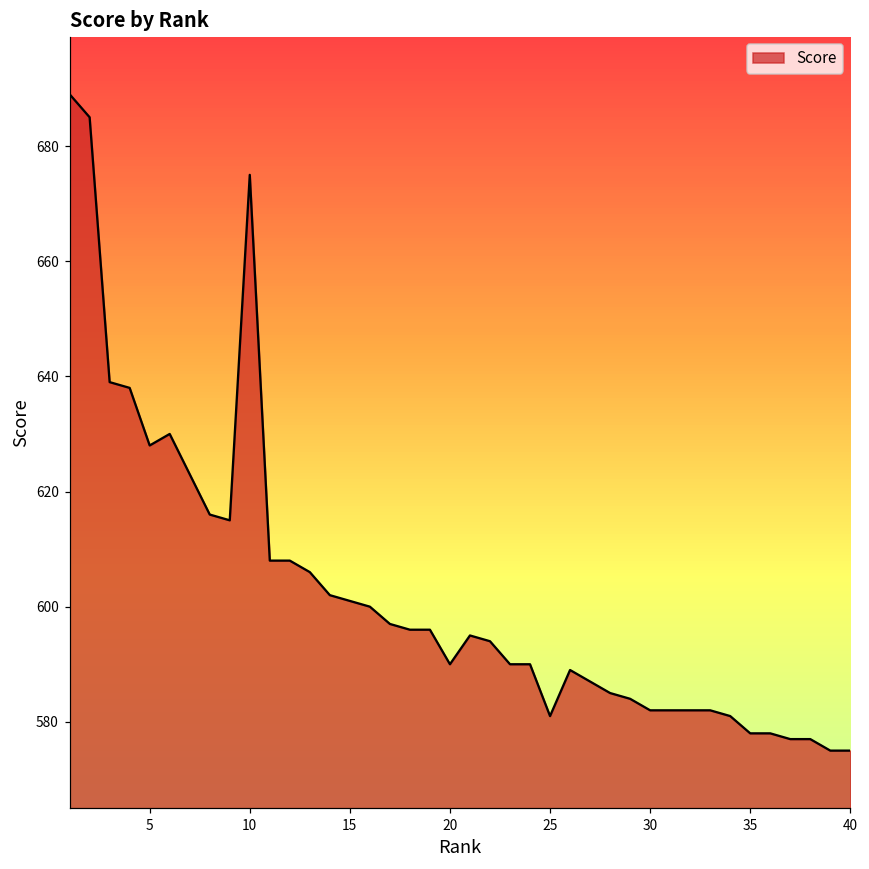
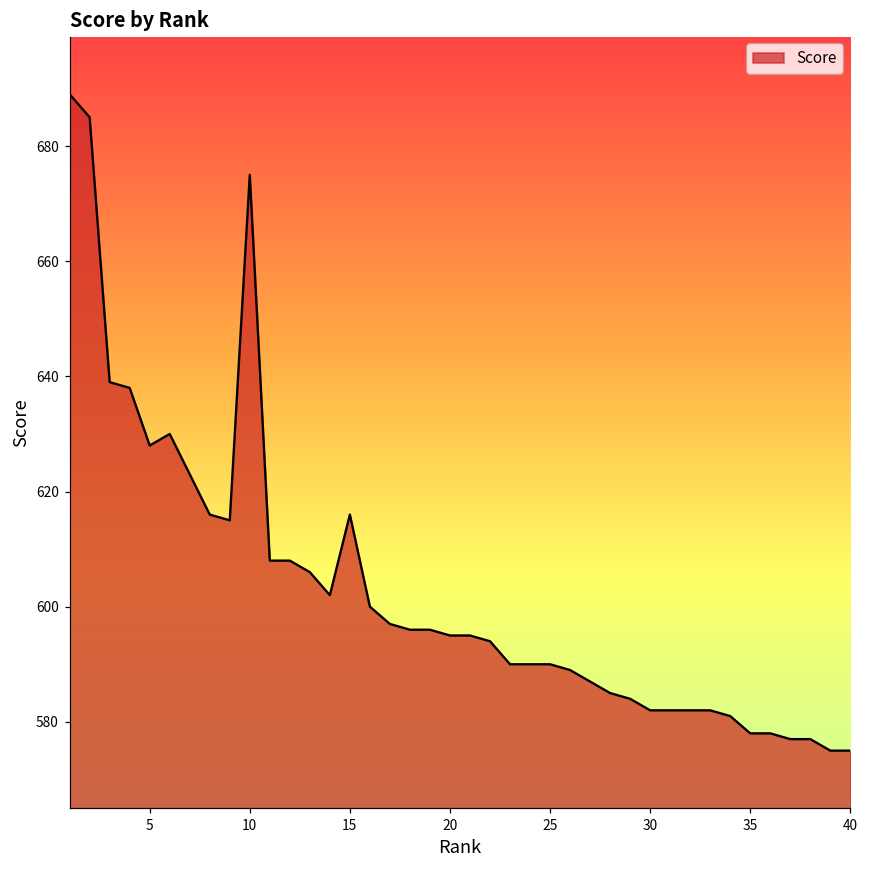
15: 601 -> 616
20: 590 -> 595
25: 581 -> 590
